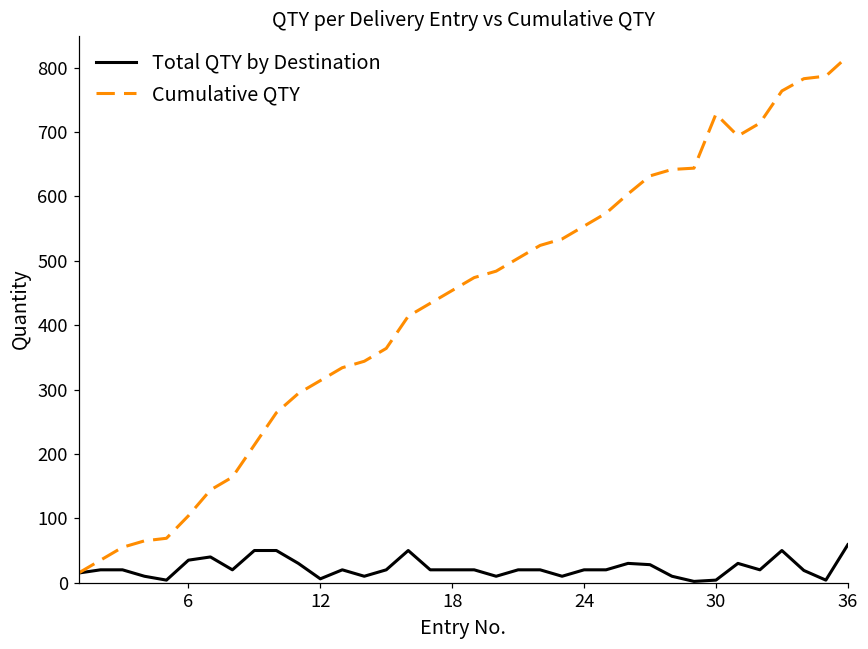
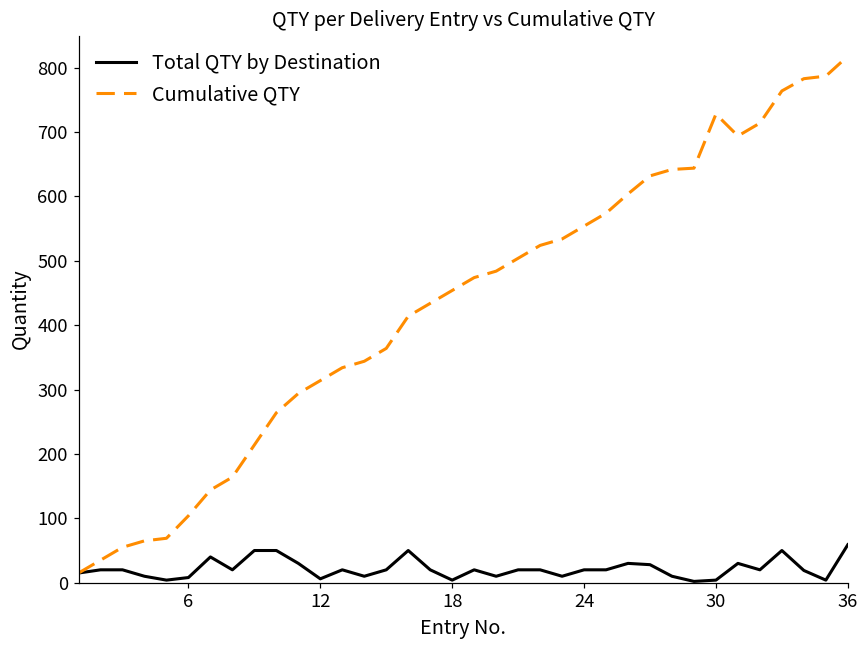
Total QTY by Destination, 6: 40 -> 10
Total QTY by Destination, 18: 20 -> 0
